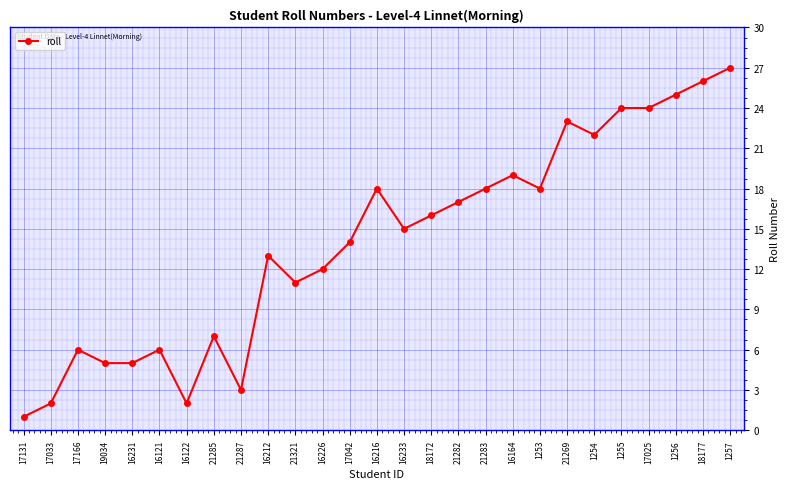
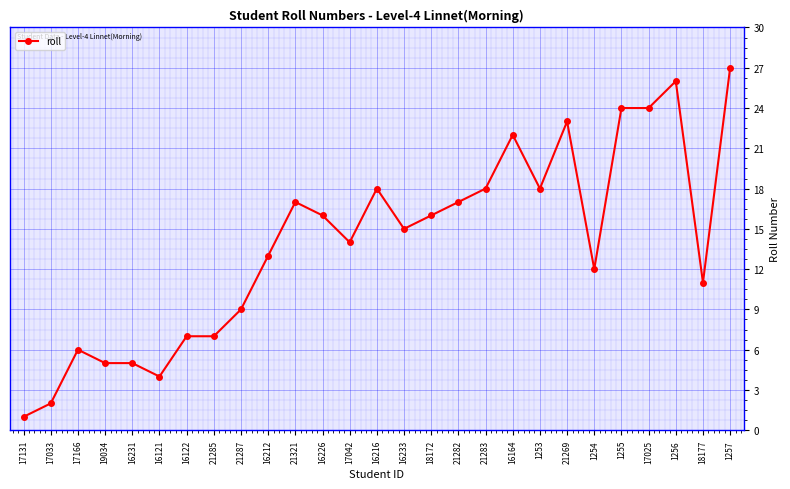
16121: 6 -> 4
16122: 2 -> 7
21287: 3 -> 9
21321: 11 -> 17
16226: 12 -> 16
16164: 19 -> 22
1254: 22 -> 12
1256: 25 -> 26
18177: 26 -> 11
